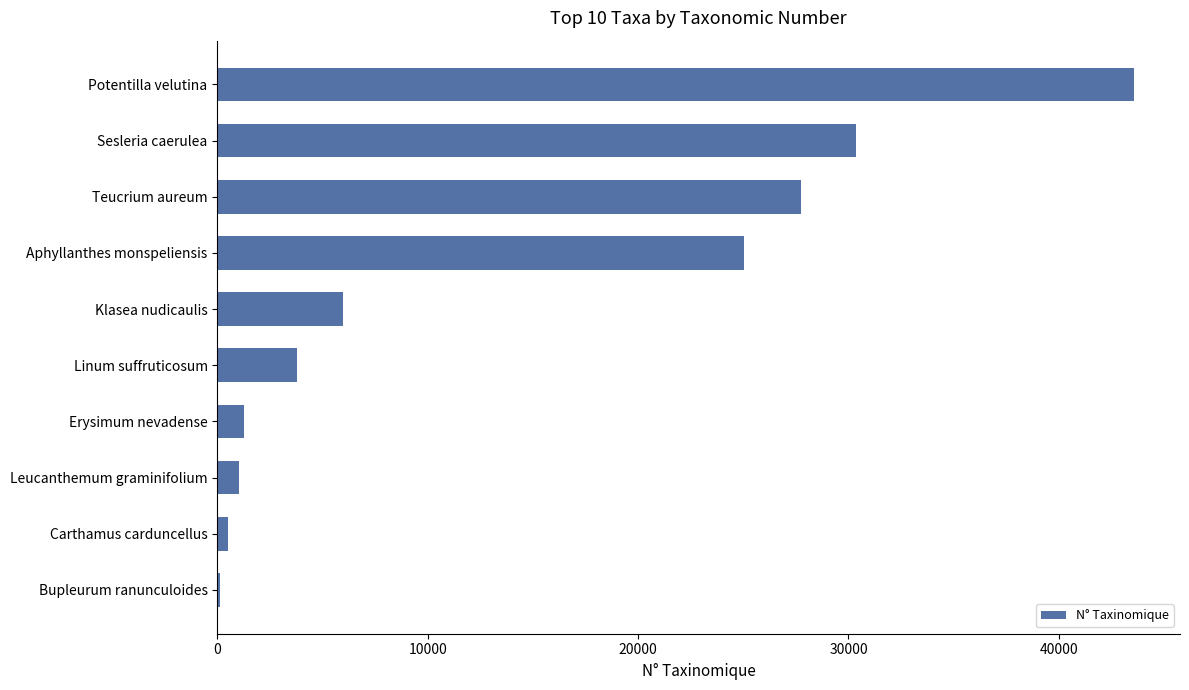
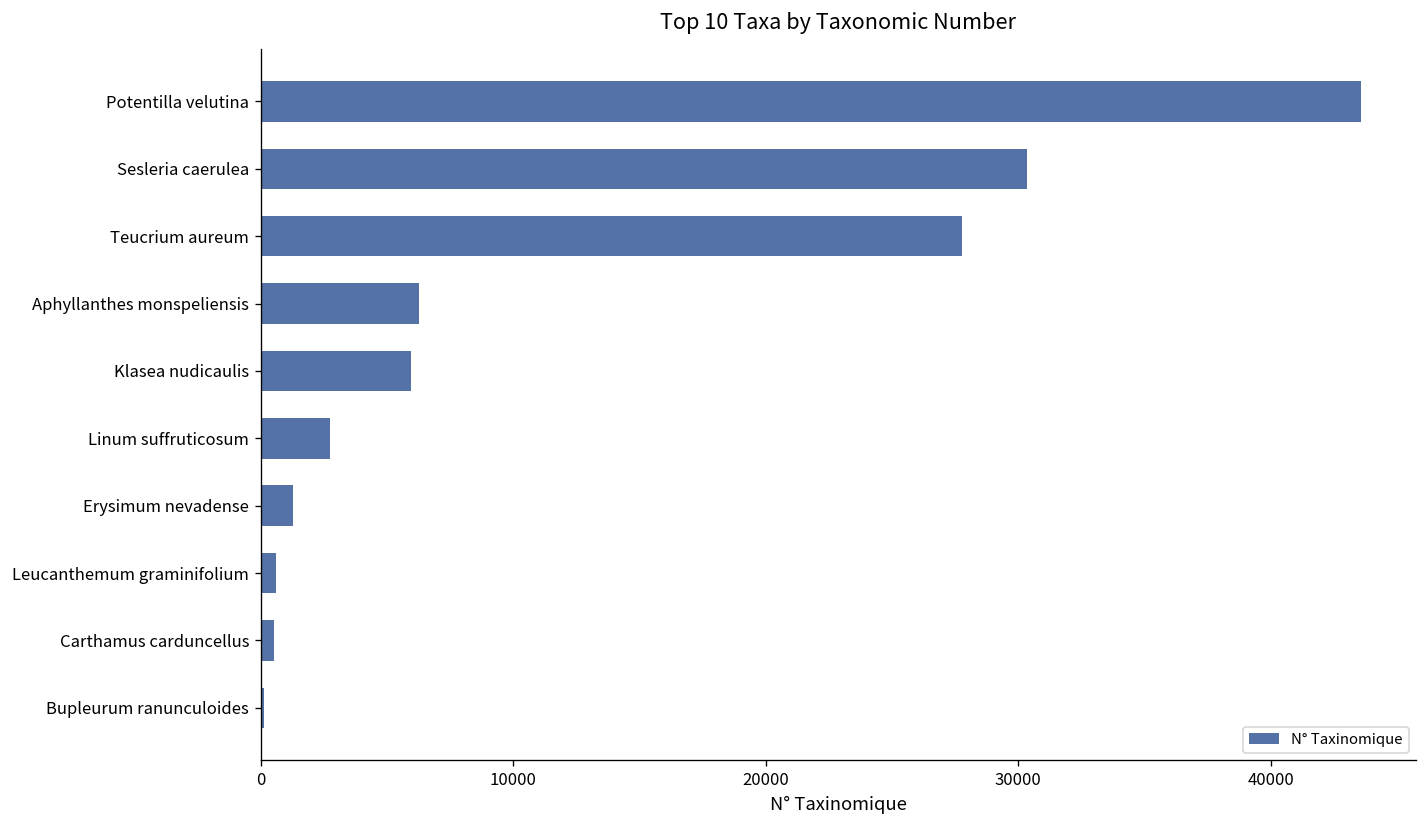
Aphyllanthes monspeliensis: 25000 -> 6300
Linum suffruticosum: 3800 -> 2700
Leucanthemum graminifolium: 1000 -> 600
